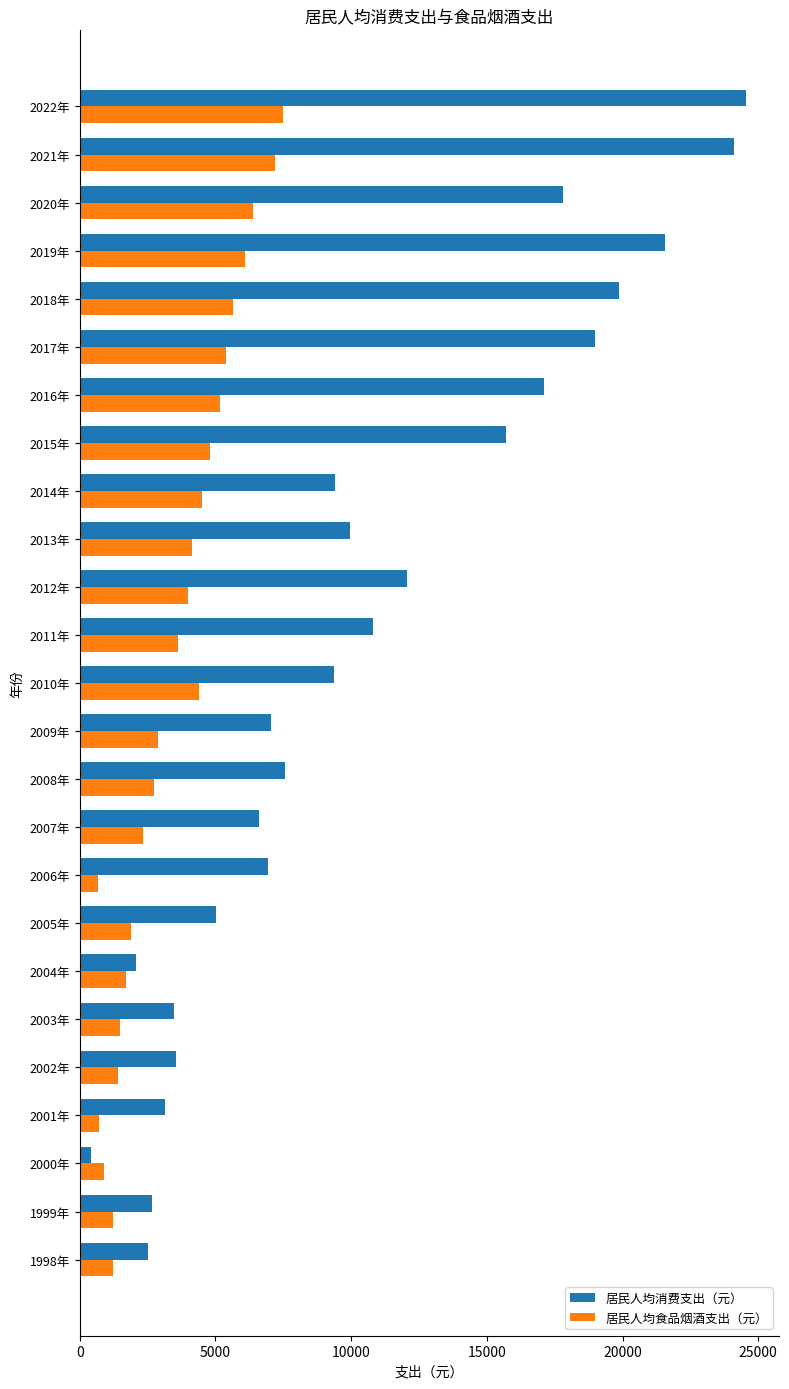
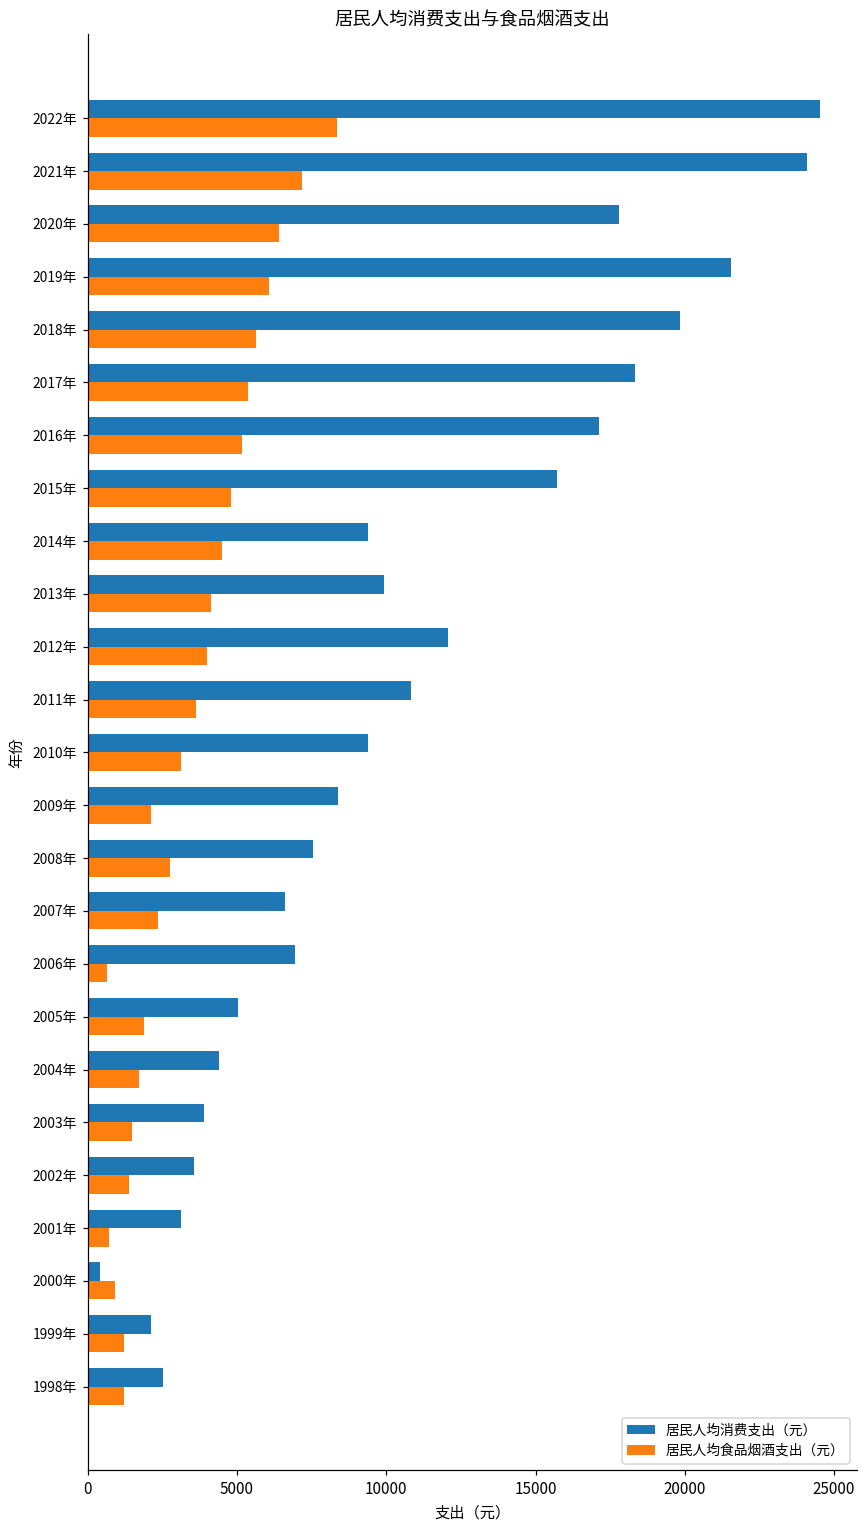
居民人均食品烟酒支出（元）, 2022年: 7500 -> 8300
居民人均消费支出（元）, 2017年: 19000 -> 18300
居民人均食品烟酒支出（元）, 2010年: 4400 -> 3100
居民人均消费支出（元）, 2009年: 7000 -> 8400
居民人均食品烟酒支出（元）, 2009年: 2900 -> 2100
居民人均消费支出（元）, 2004年: 2100 -> 4400
居民人均消费支出（元）, 2003年: 3500 -> 3900
居民人均消费支出（元）, 1999年: 2700 -> 2100
